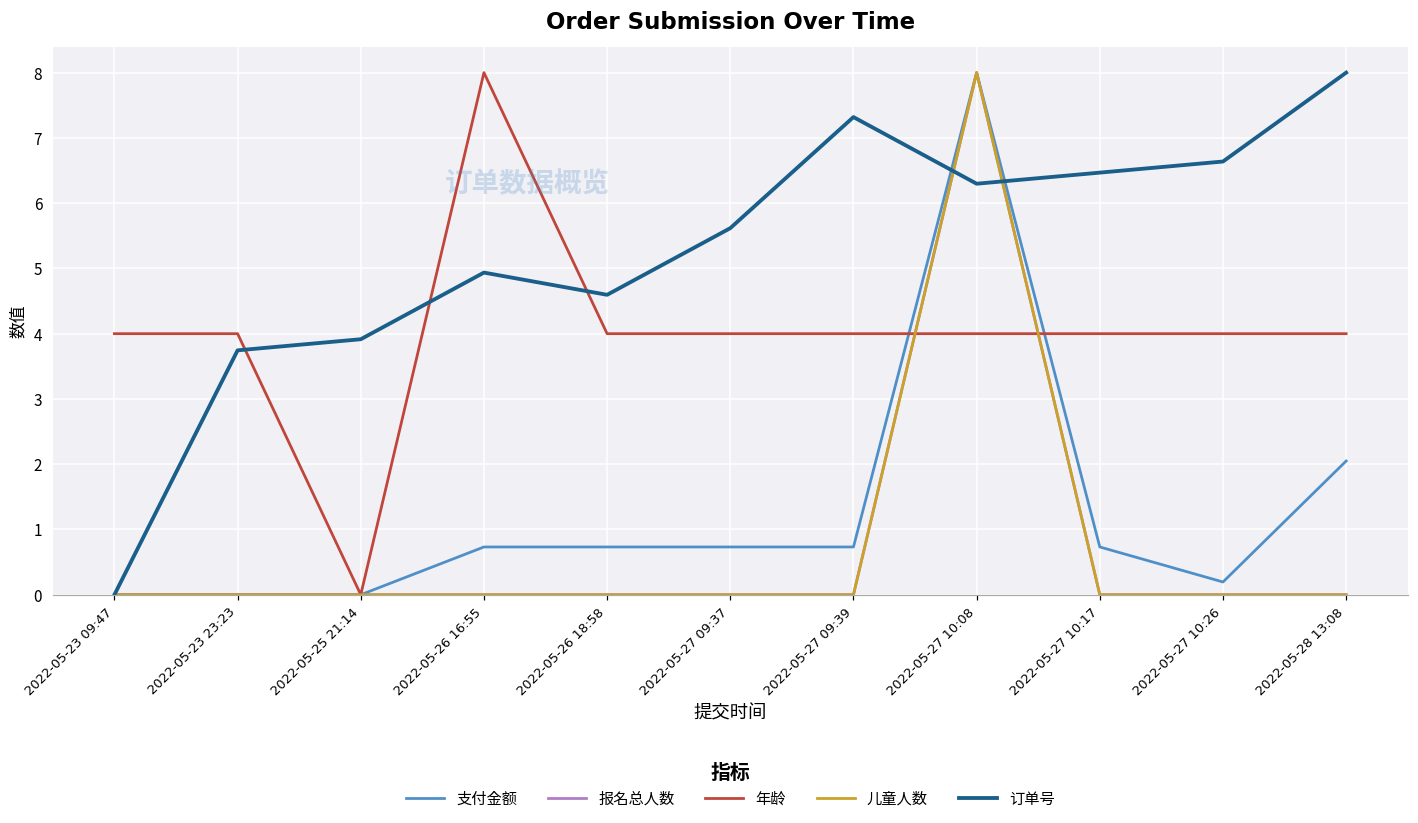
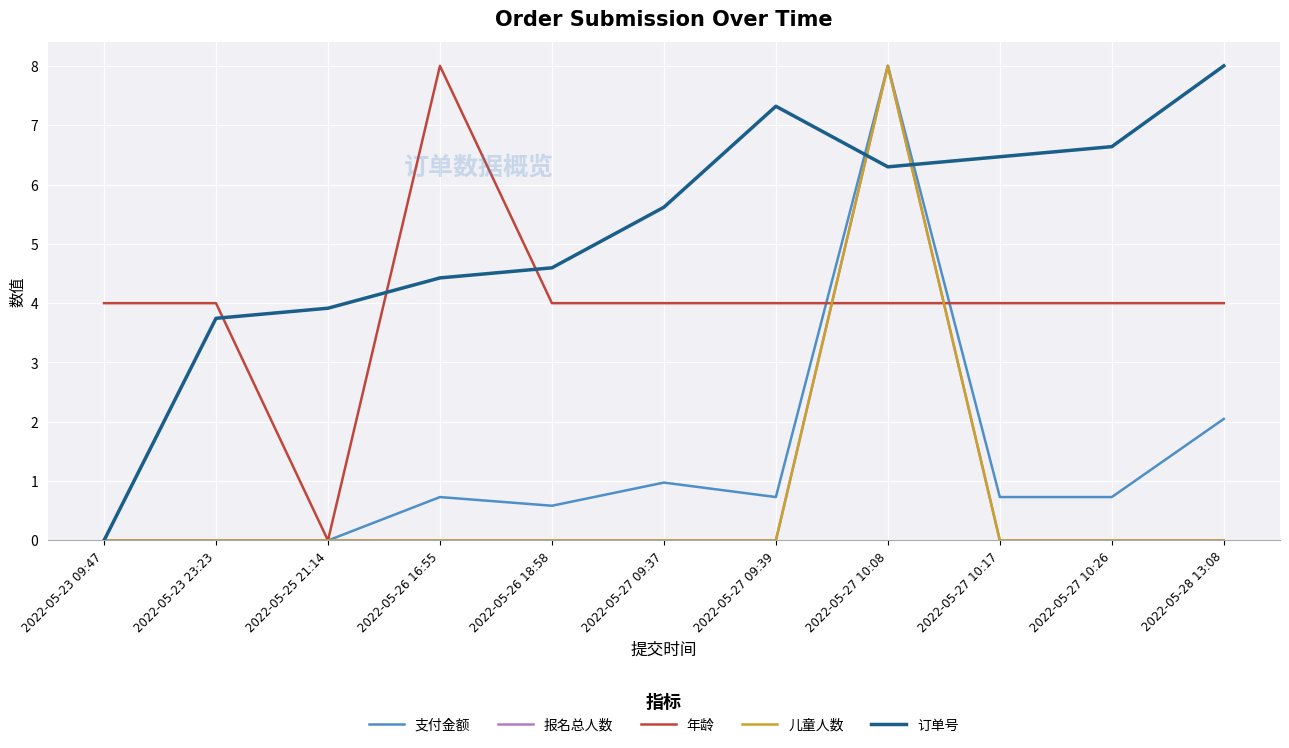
订单号, 2022-05-26 16:55: 4.9 -> 4.4
支付金额, 2022-05-26 18:58: 0.7 -> 0.6
支付金额, 2022-05-27 09:37: 0.7 -> 1.0
支付金额, 2022-05-27 10:26: 0.2 -> 0.7
